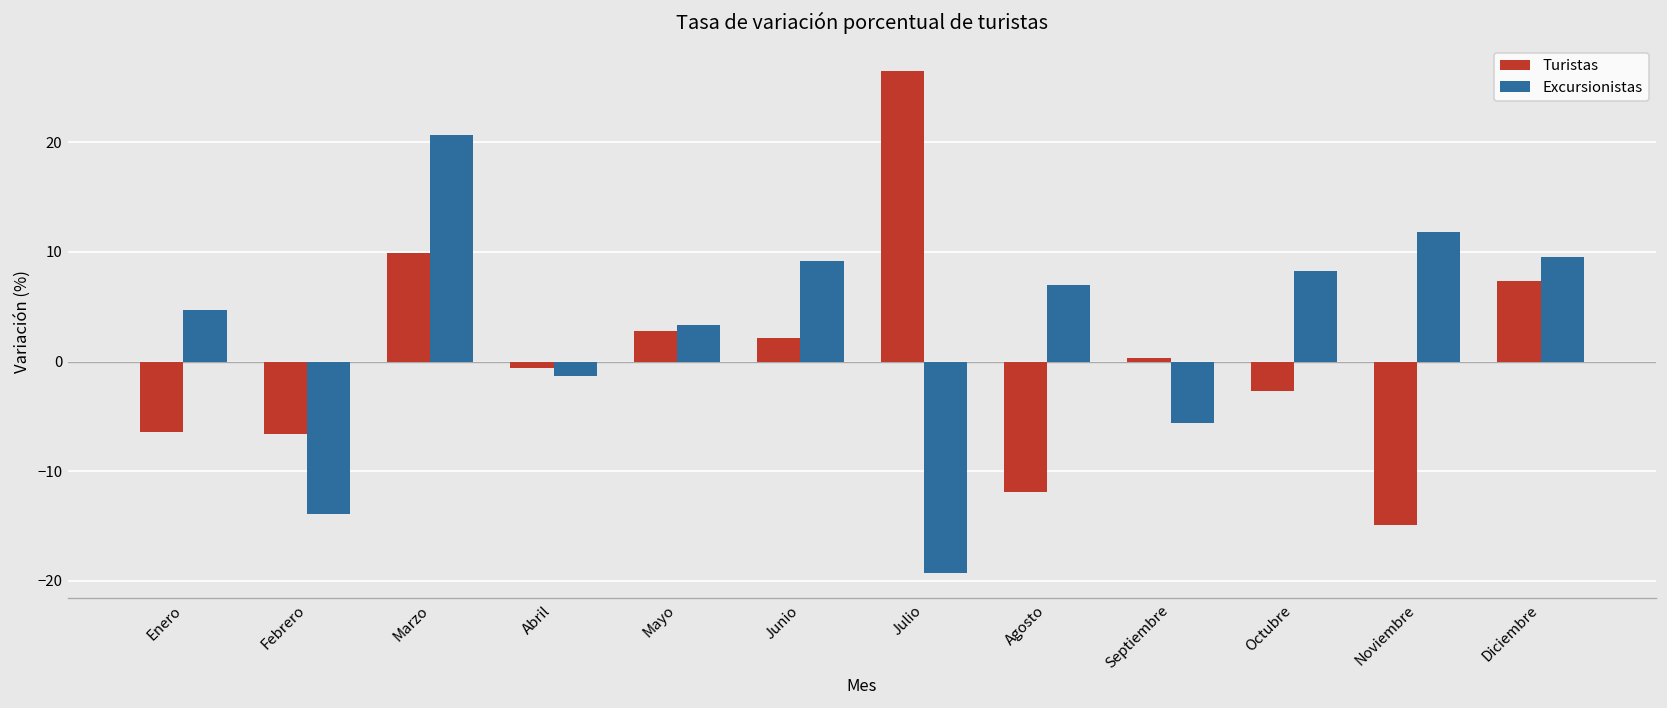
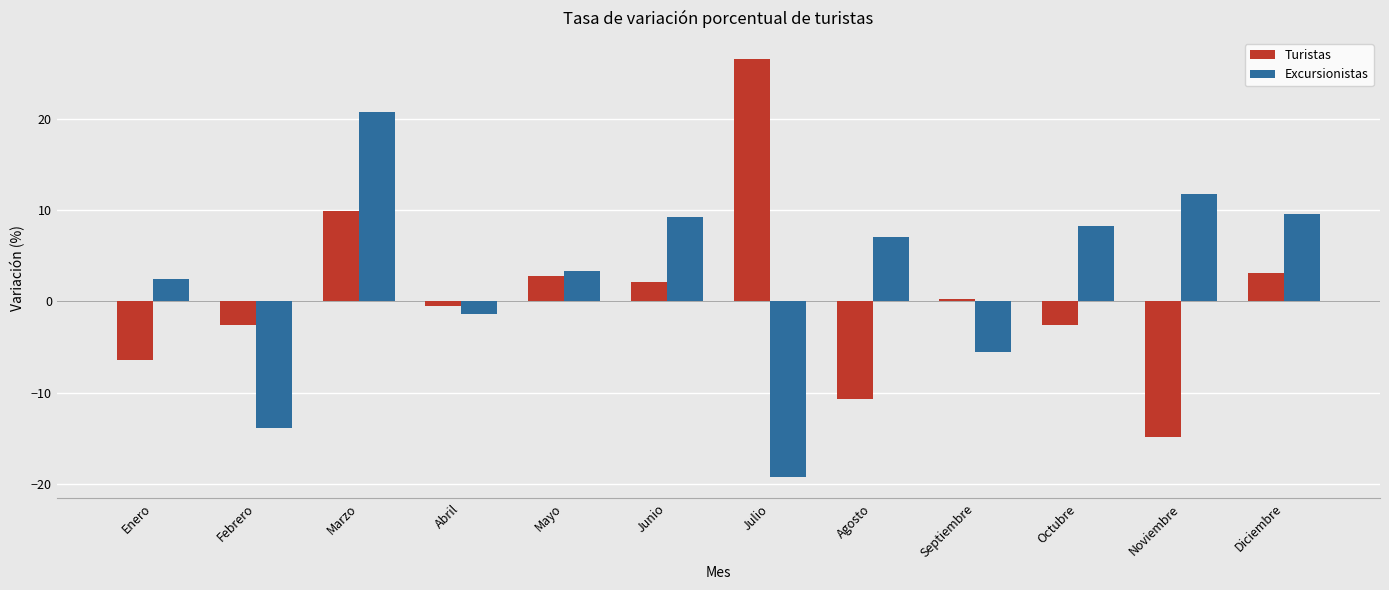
Excursionistas, Enero: 5 -> 2
Turistas, Febrero: -7 -> -3
Turistas, Agosto: -12 -> -11
Turistas, Diciembre: 7 -> 3
